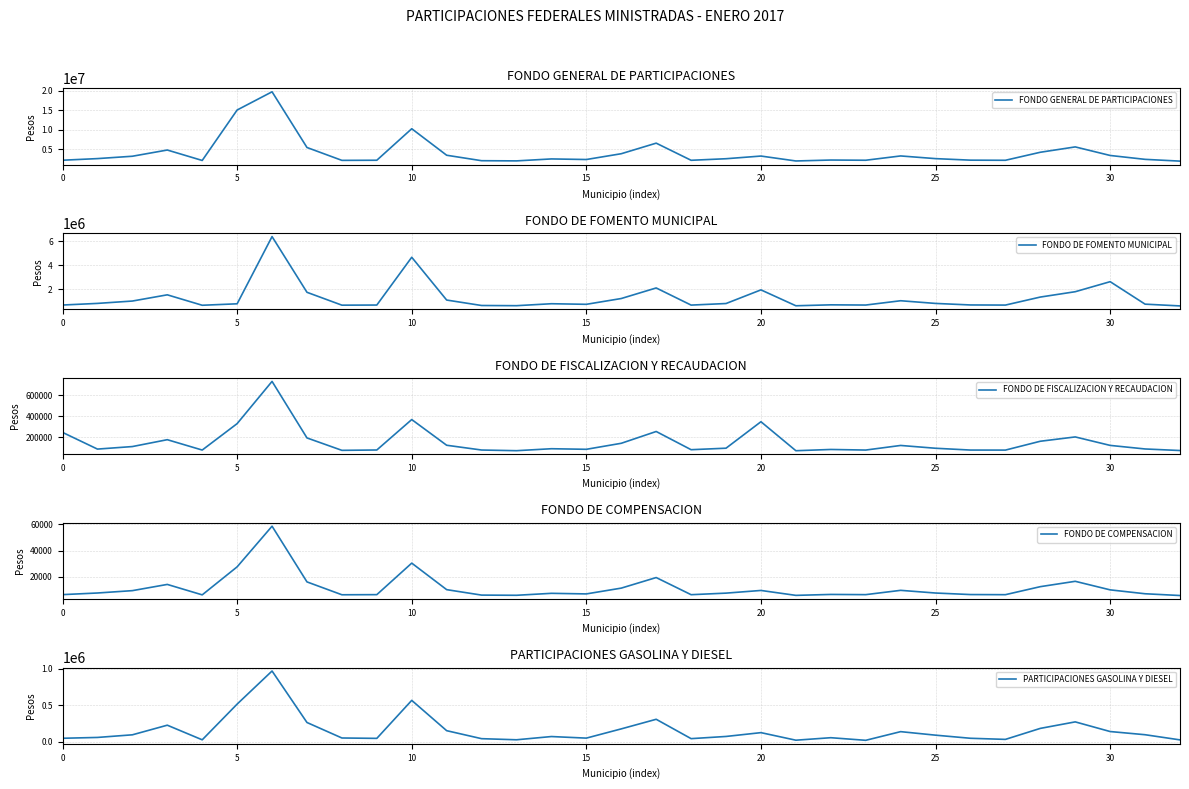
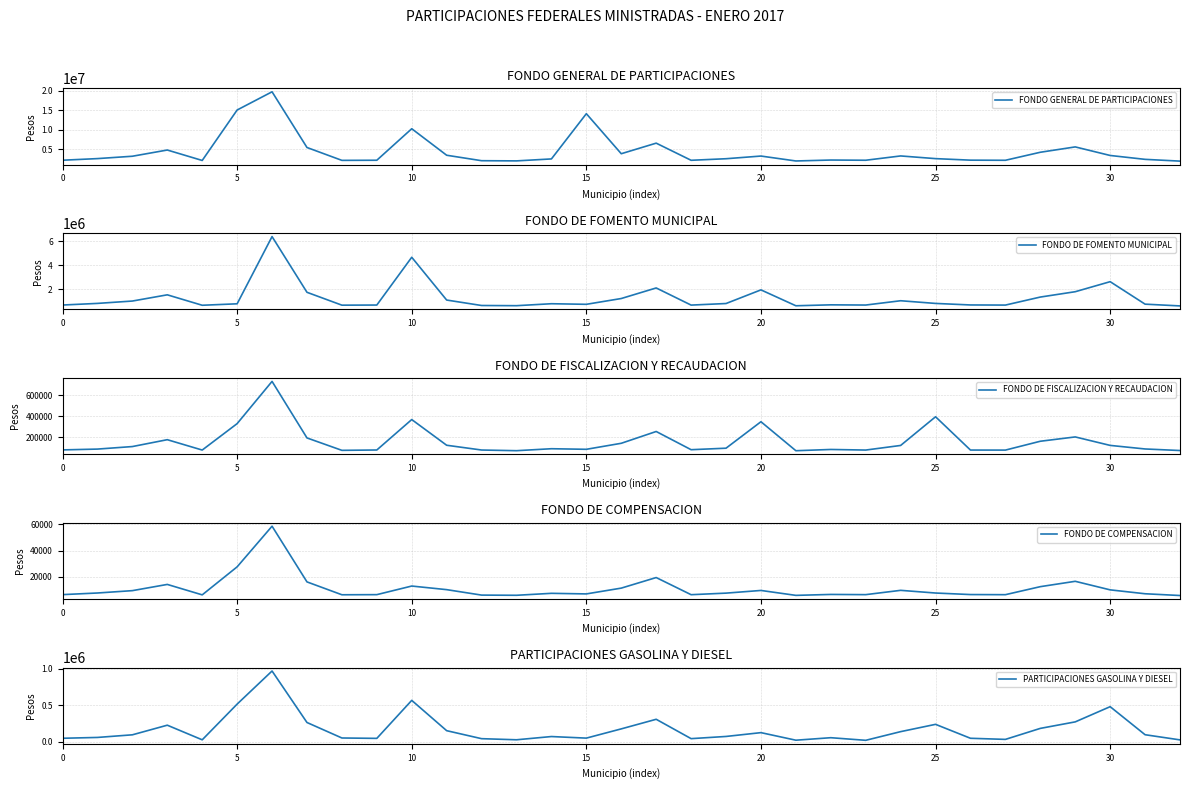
FONDO GENERAL DE PARTICIPACIONES, 15: 2000000 -> 14000000
FONDO DE FISCALIZACION Y RECAUDACION, 0: 250000 -> 80000
FONDO DE FISCALIZACION Y RECAUDACION, 25: 100000 -> 400000
FONDO DE COMPENSACION, 10: 30000 -> 13000
PARTICIPACIONES GASOLINA Y DIESEL, 25: 100000 -> 200000
PARTICIPACIONES GASOLINA Y DIESEL, 30: 100000 -> 500000
